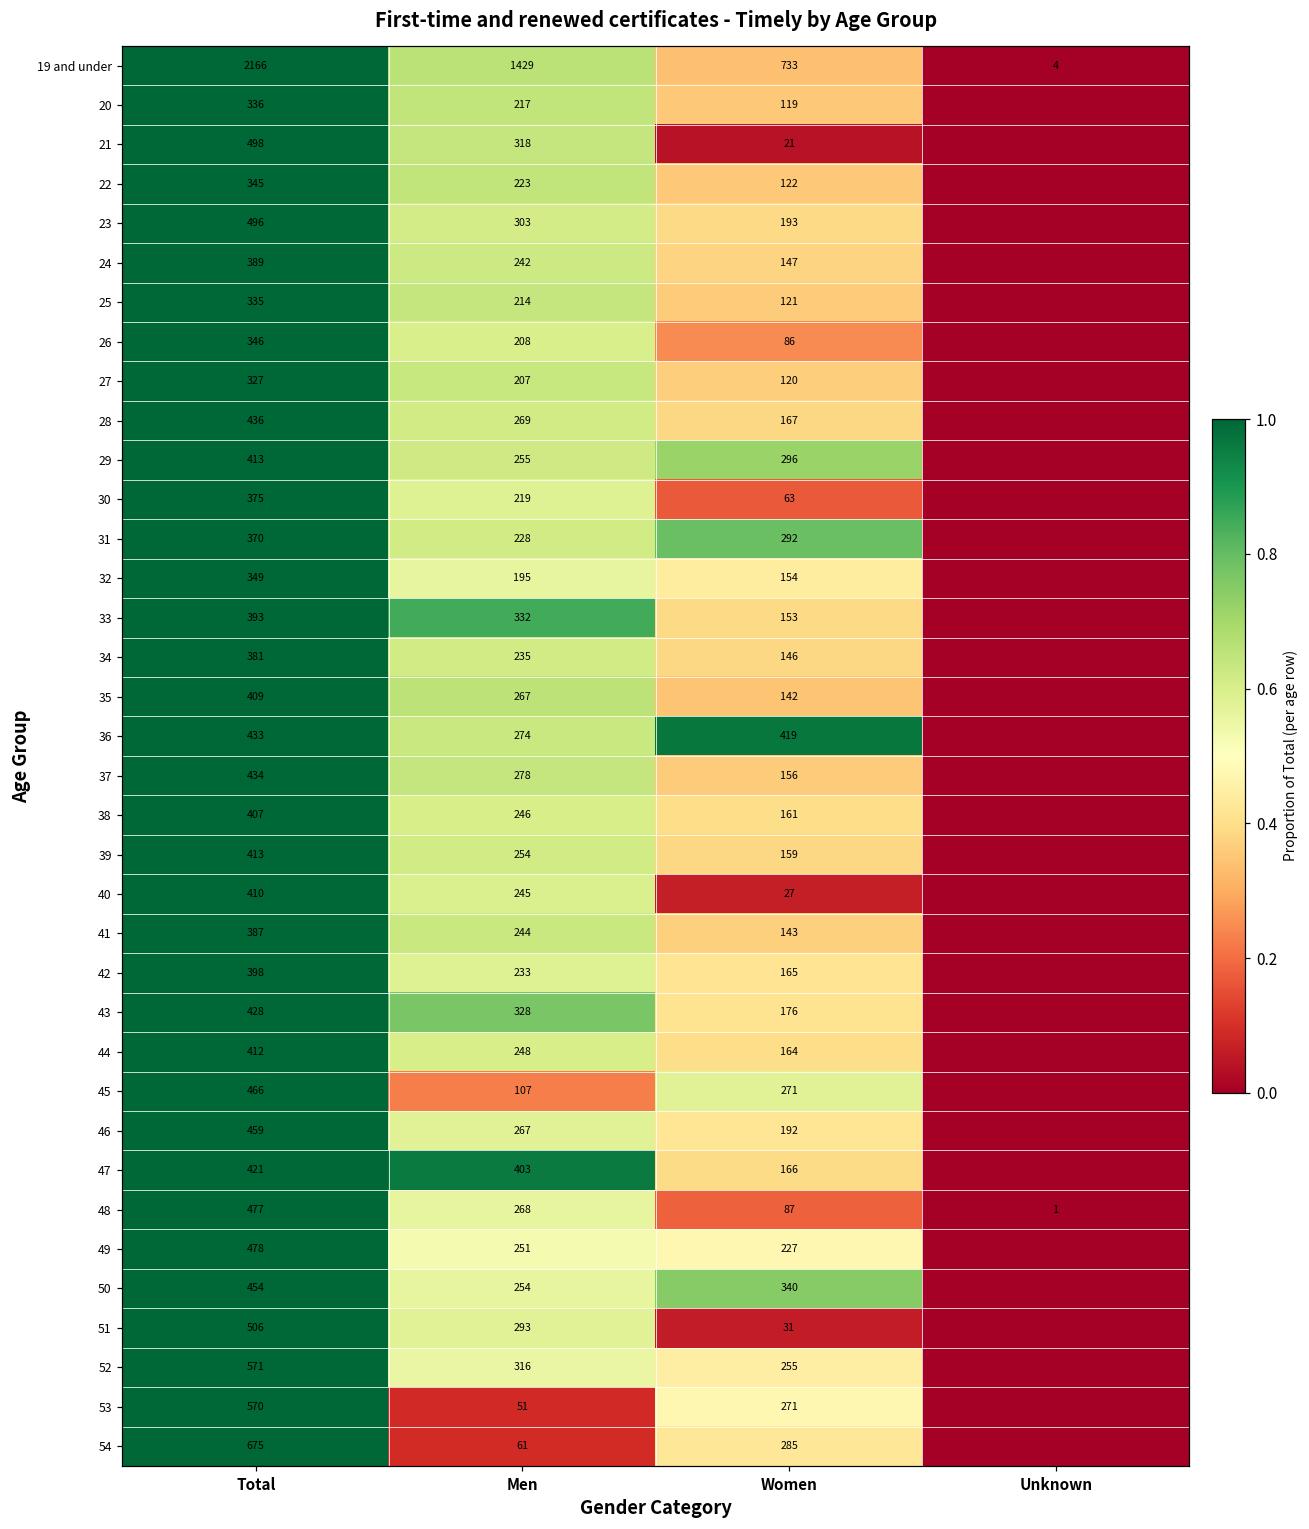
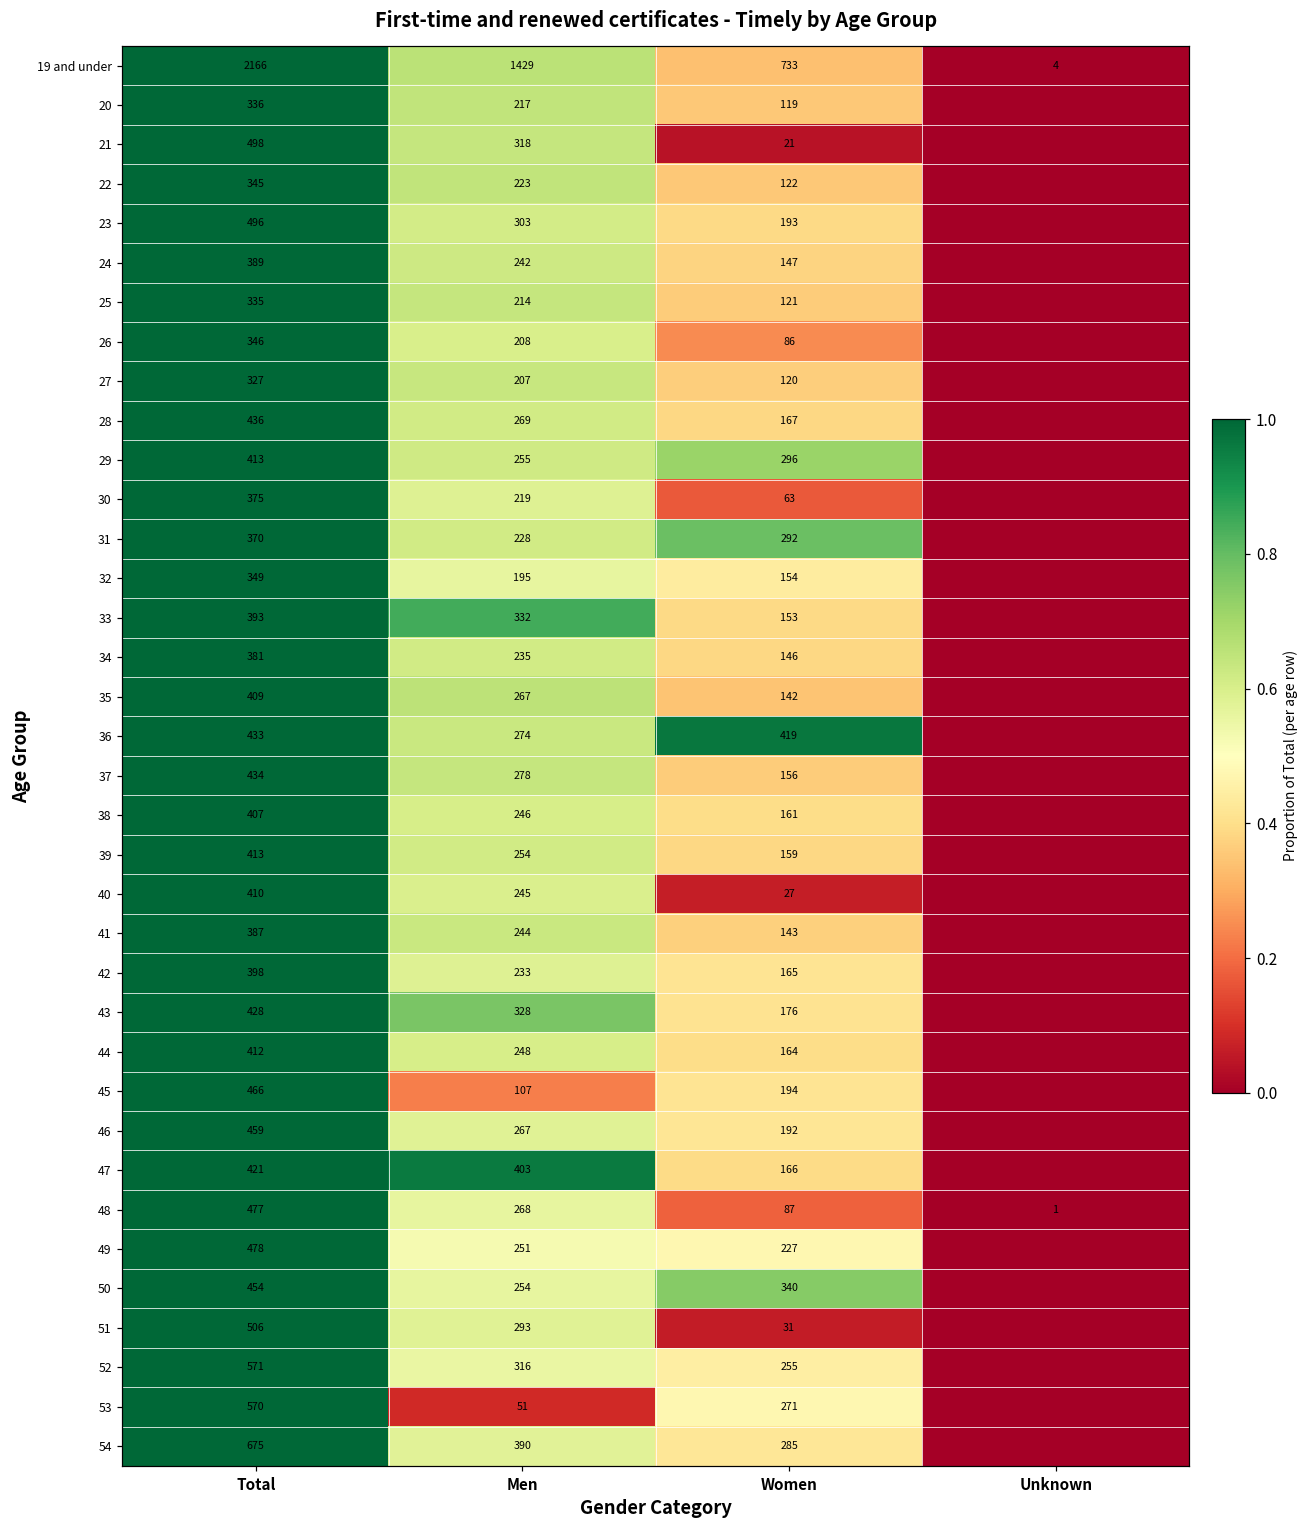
45, Women: 271 -> 194
54, Men: 61 -> 390
